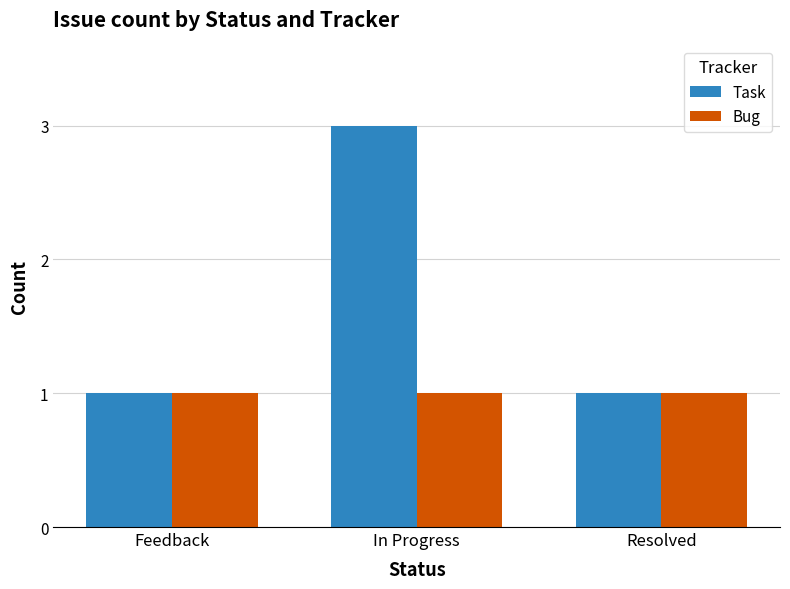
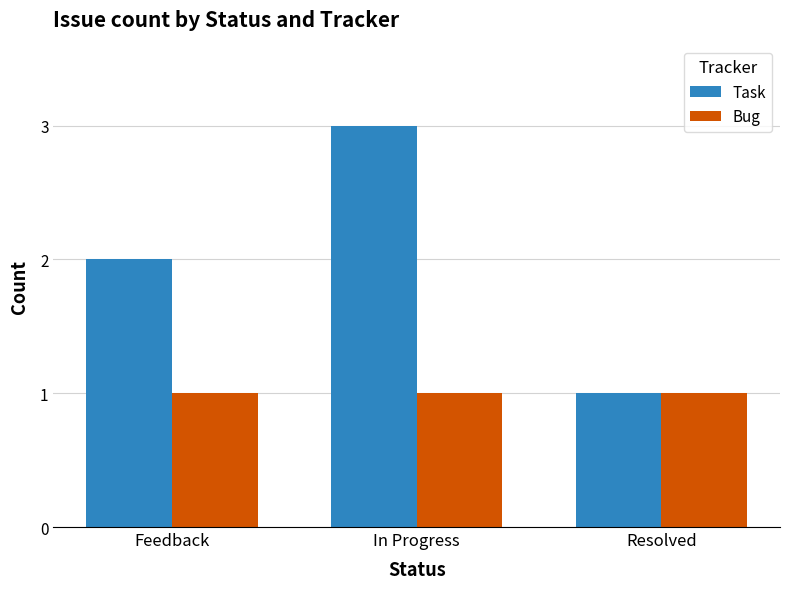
Task, Feedback: 1 -> 2
